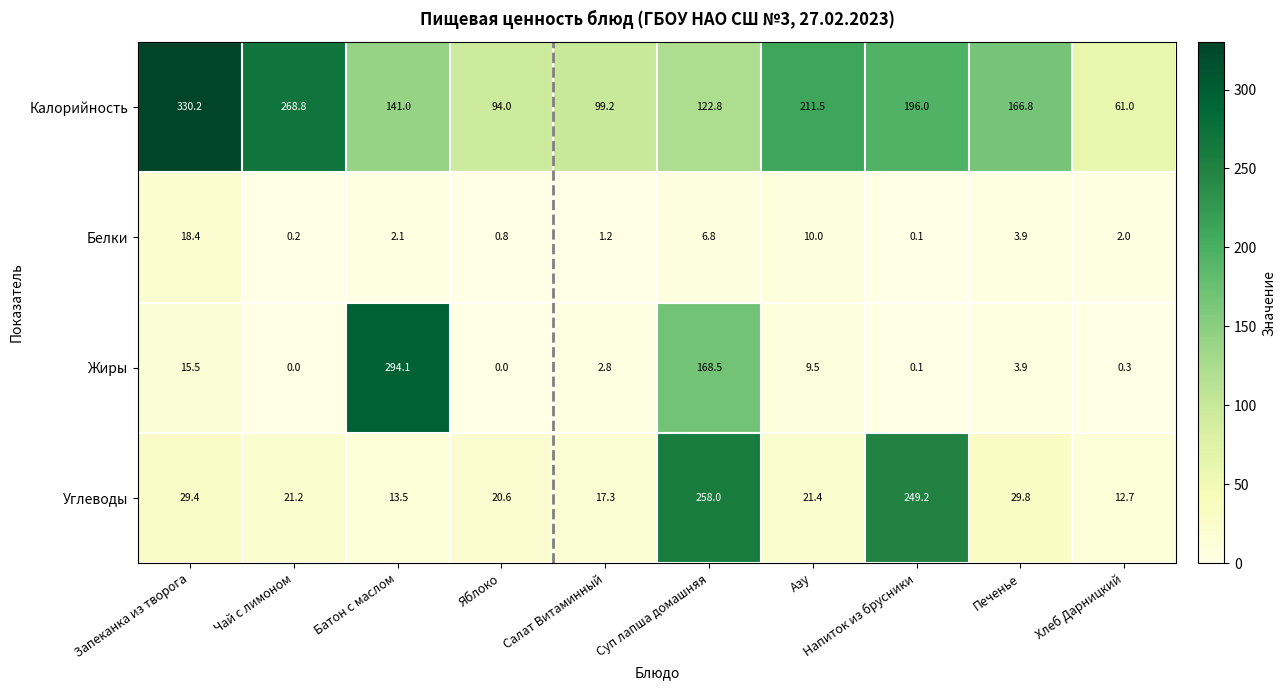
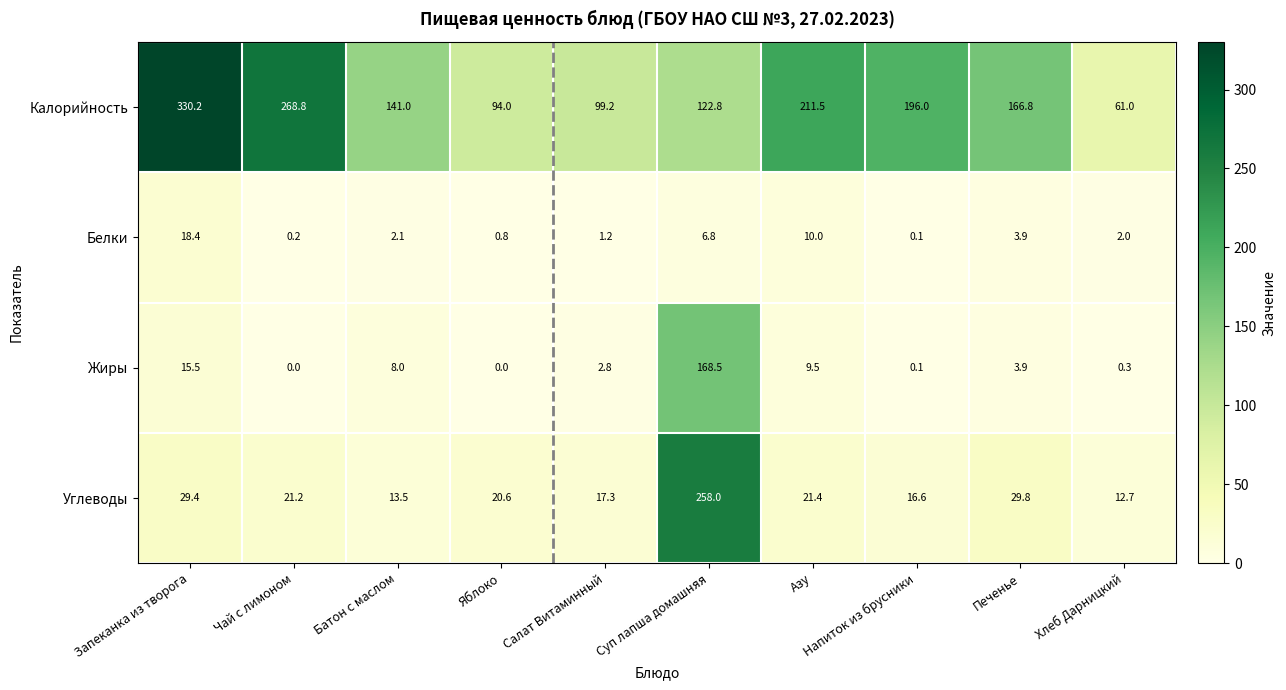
Жиры, Батон с маслом: 294.1 -> 8.0
Углеводы, Напиток из брусники: 249.2 -> 16.6
